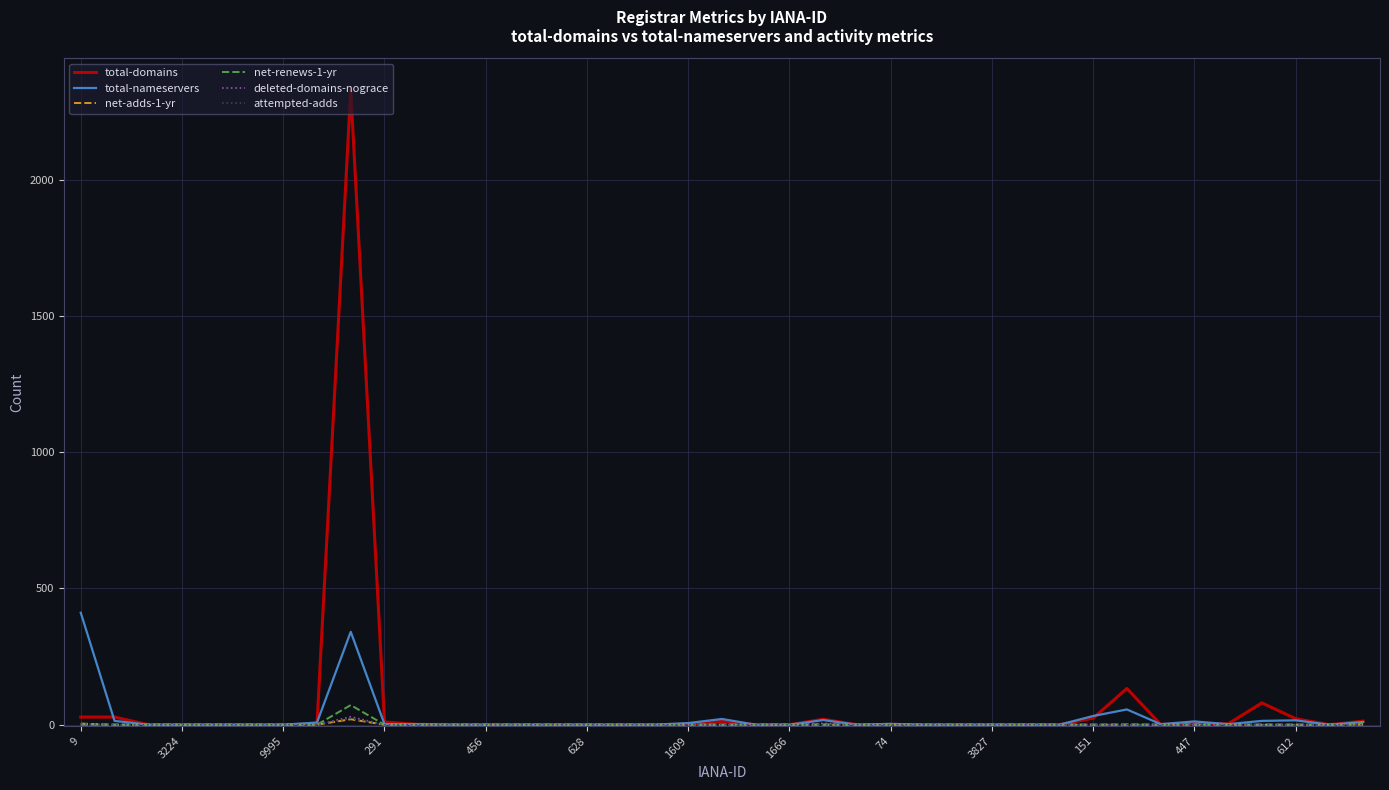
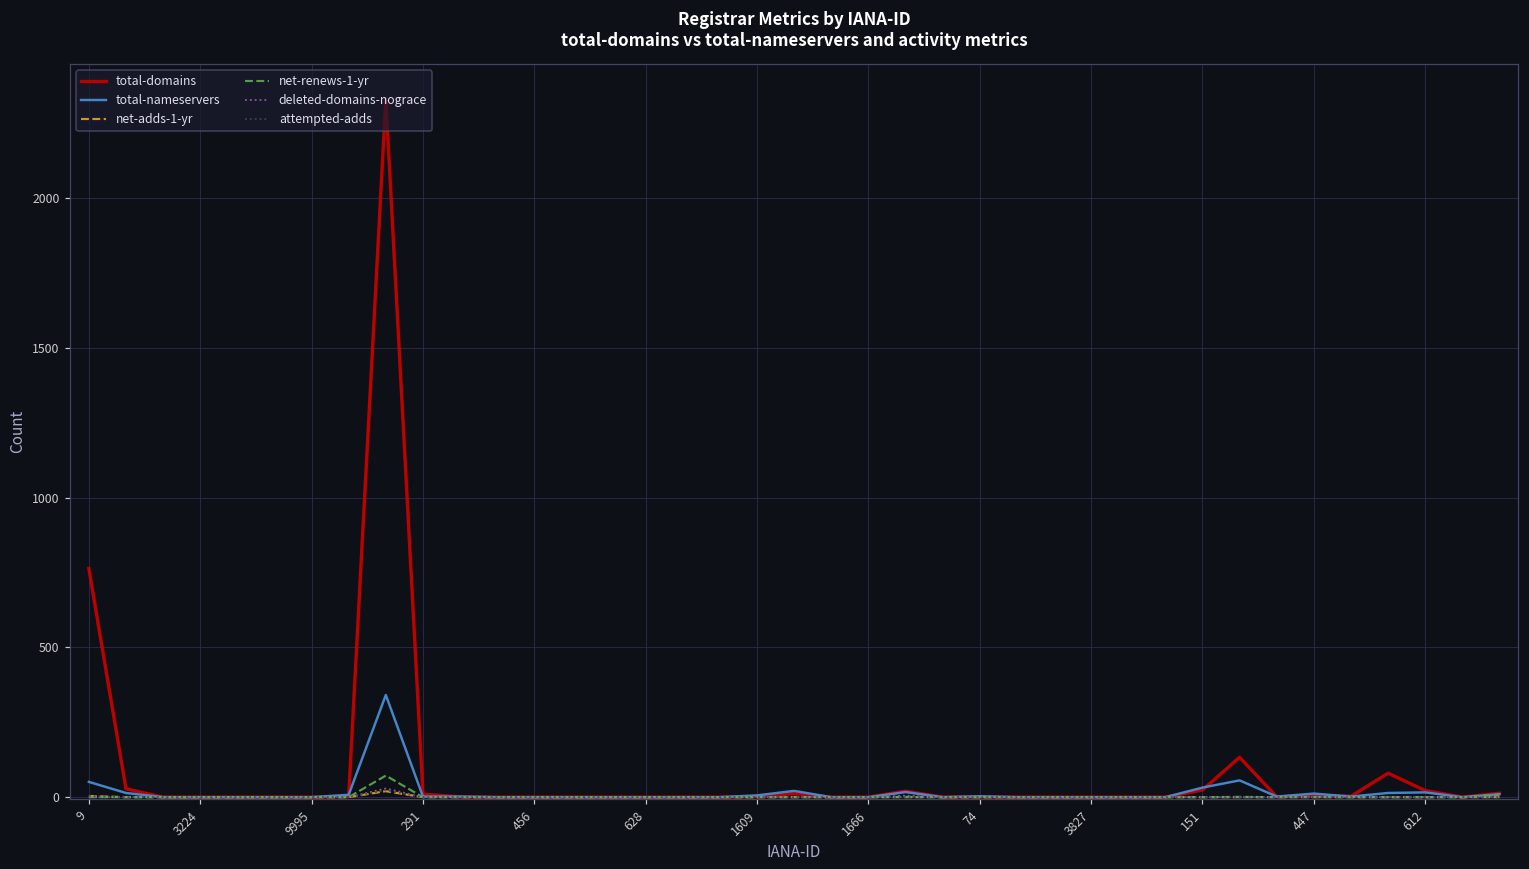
total-domains, 9: 30 -> 760
total-nameservers, 9: 410 -> 50
